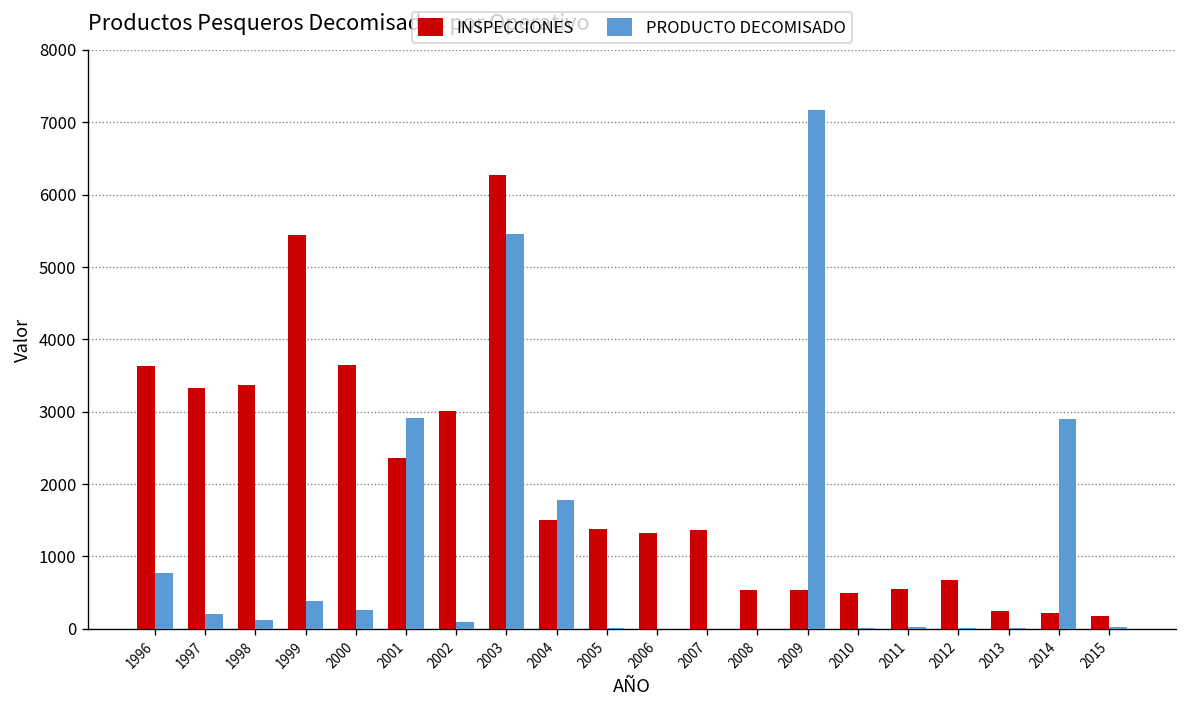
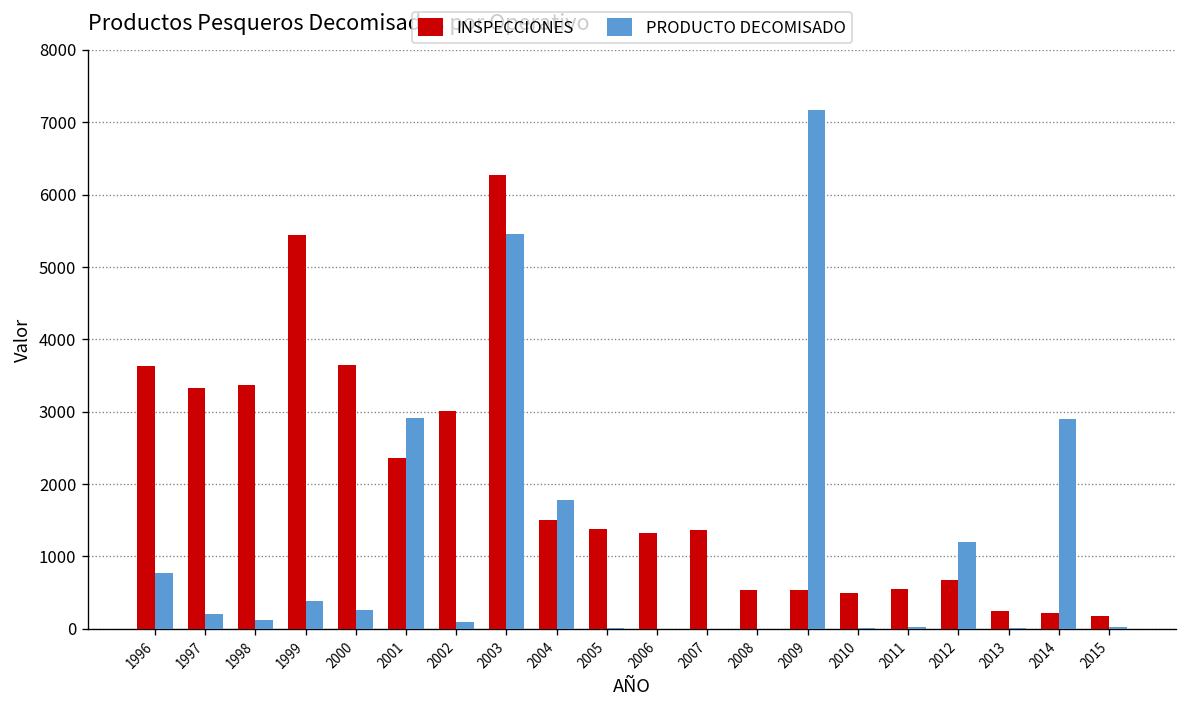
PRODUCTO DECOMISADO, 2012: 0 -> 1200
